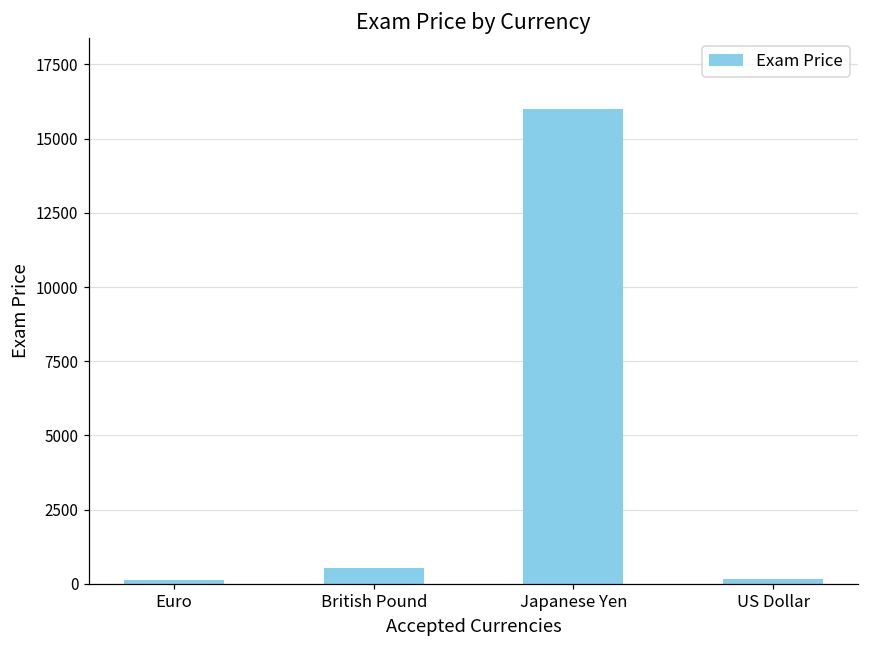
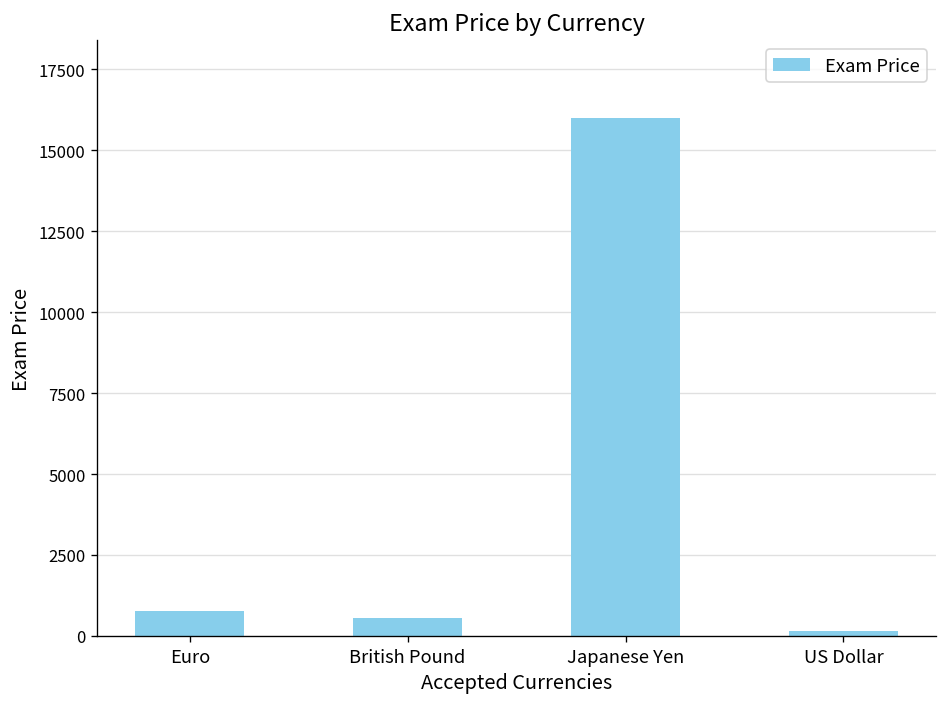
Euro: 100 -> 800
